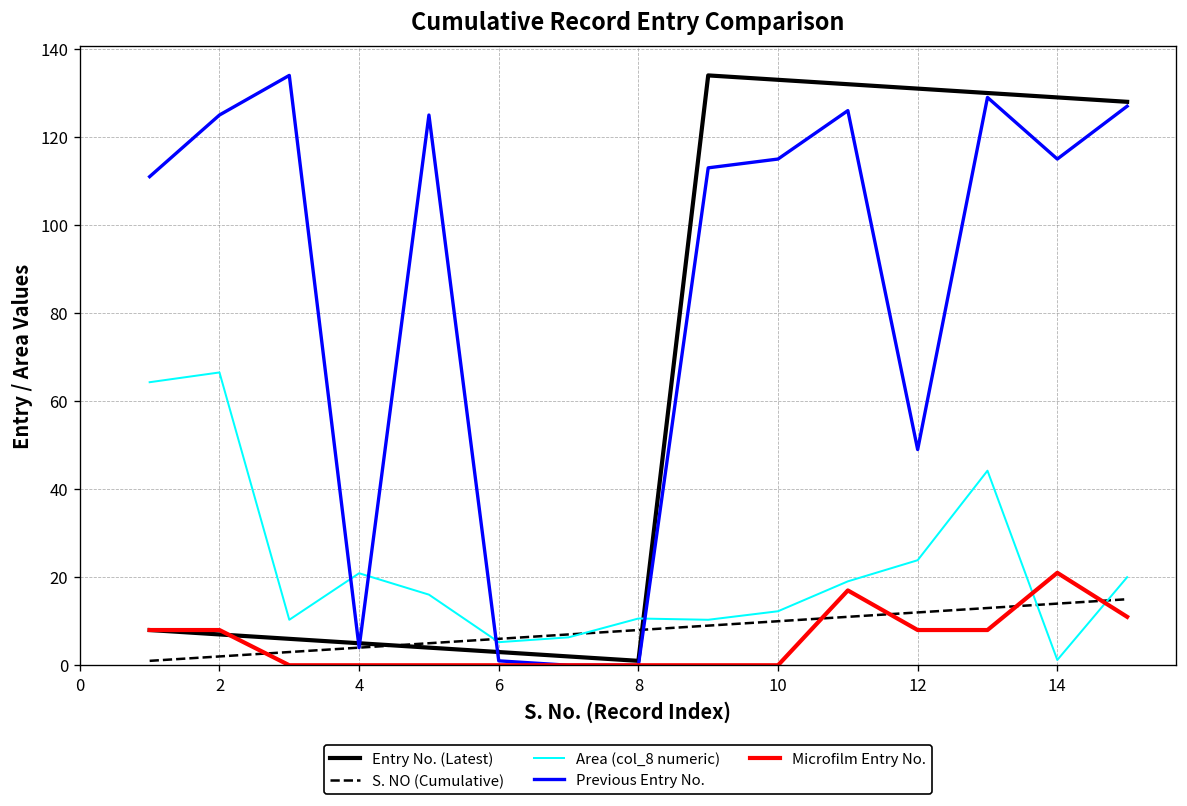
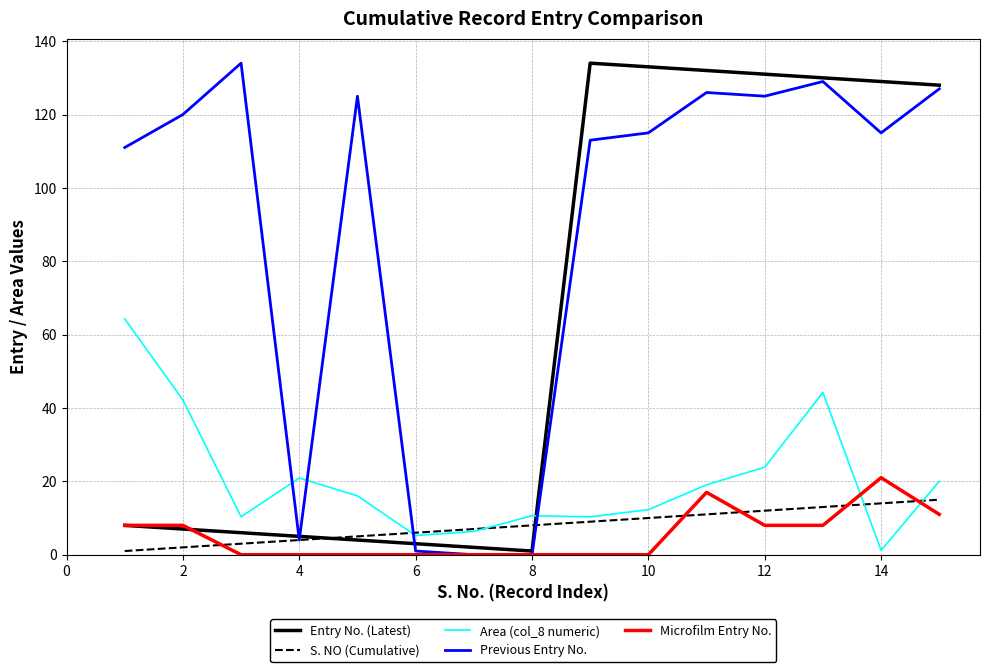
Area (col_8 numeric), 2: 67 -> 42
Previous Entry No., 2: 125 -> 120
Previous Entry No., 12: 49 -> 125
